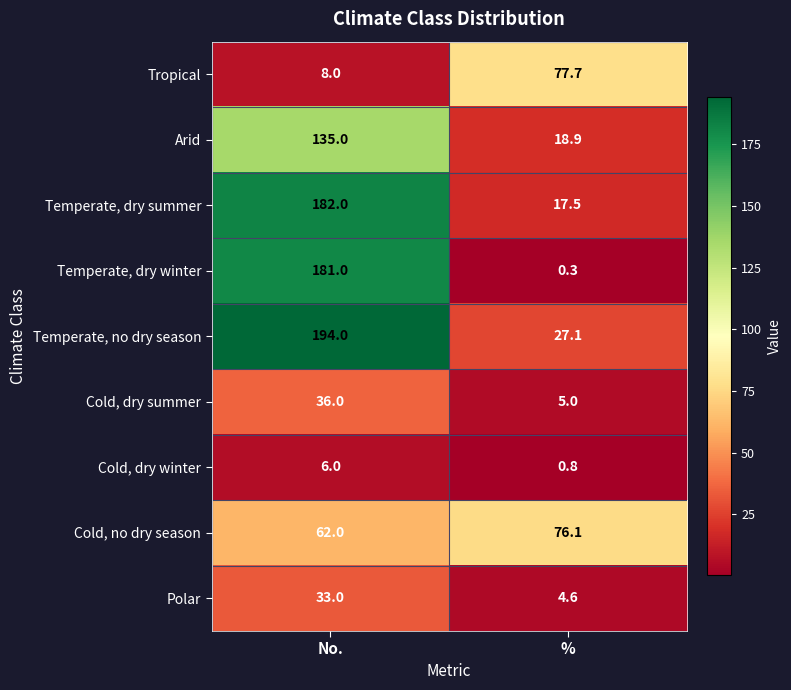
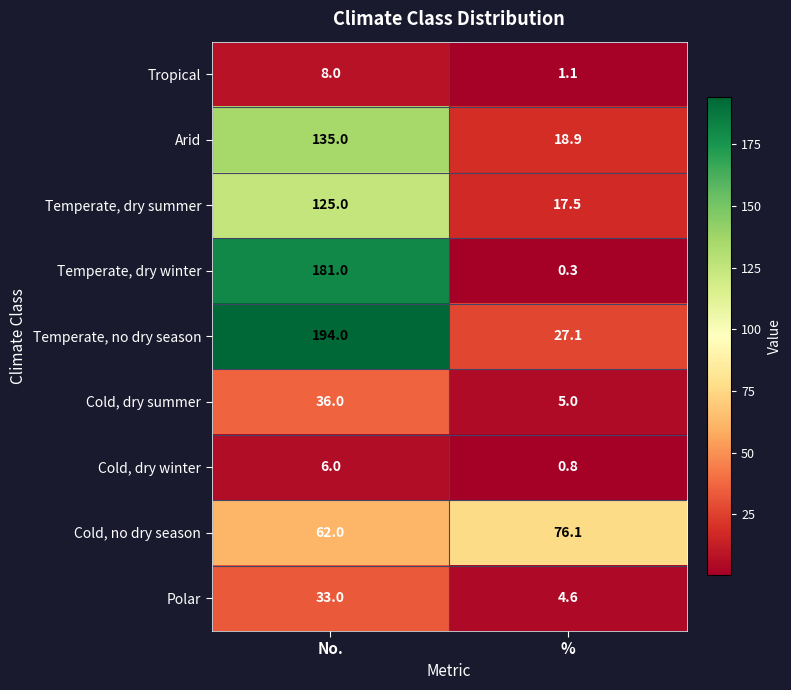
Tropical, %: 77.7 -> 1.1
Temperate, dry summer, No.: 182.0 -> 125.0
